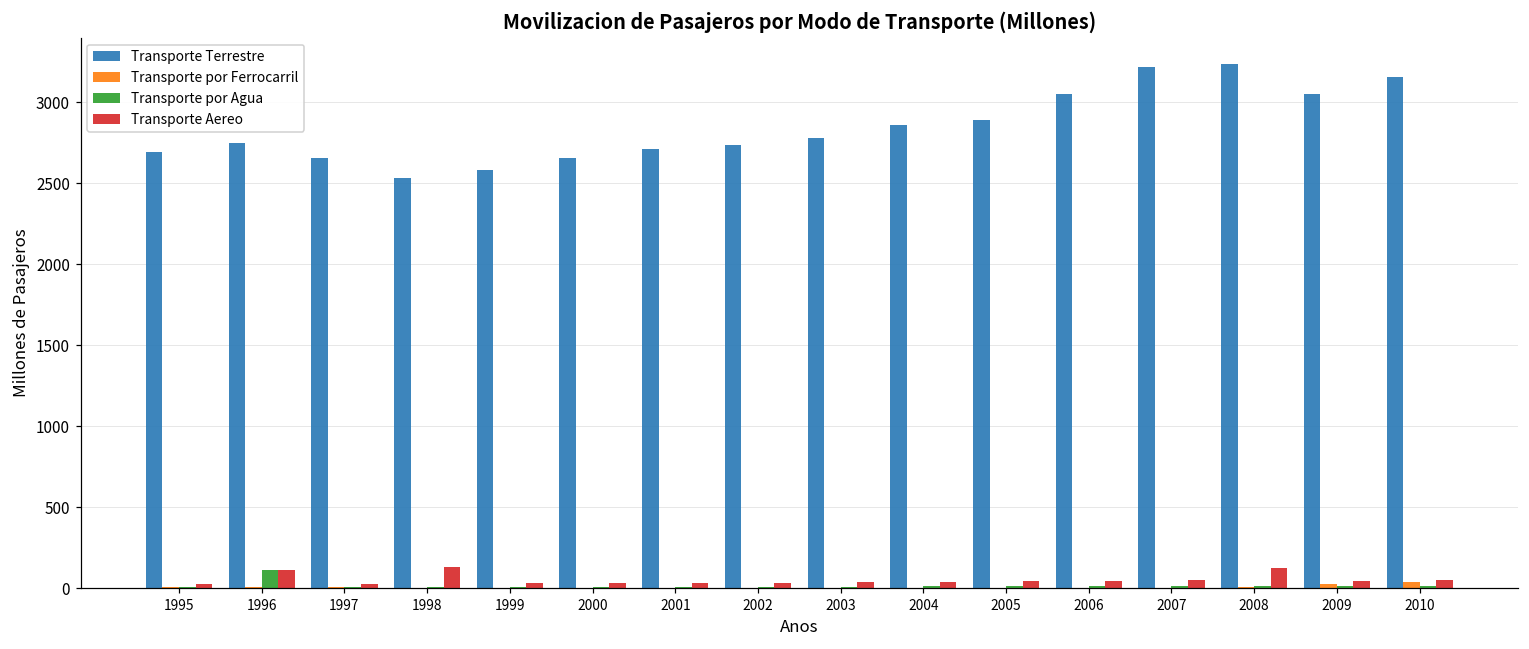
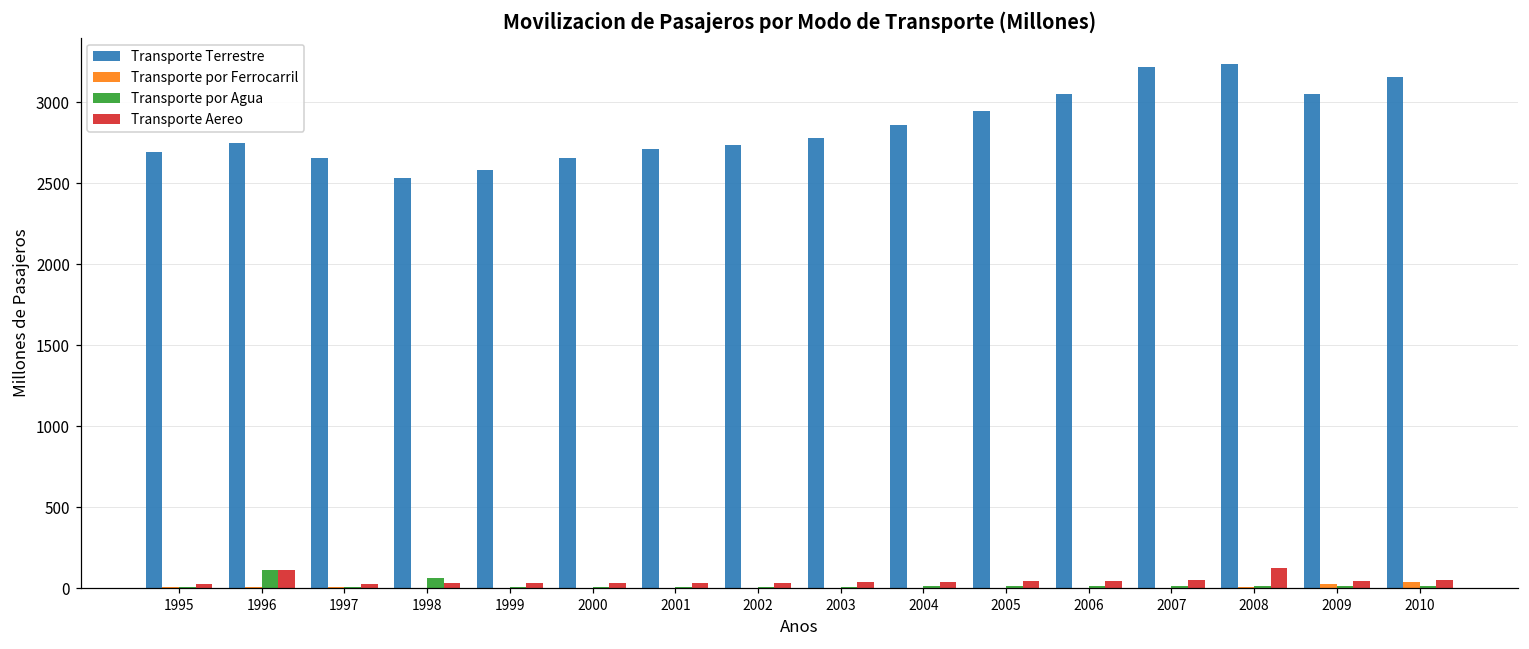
Transporte por Agua, 1998: 10 -> 60
Transporte Aereo, 1998: 130 -> 30
Transporte Terrestre, 2005: 2890 -> 2950
